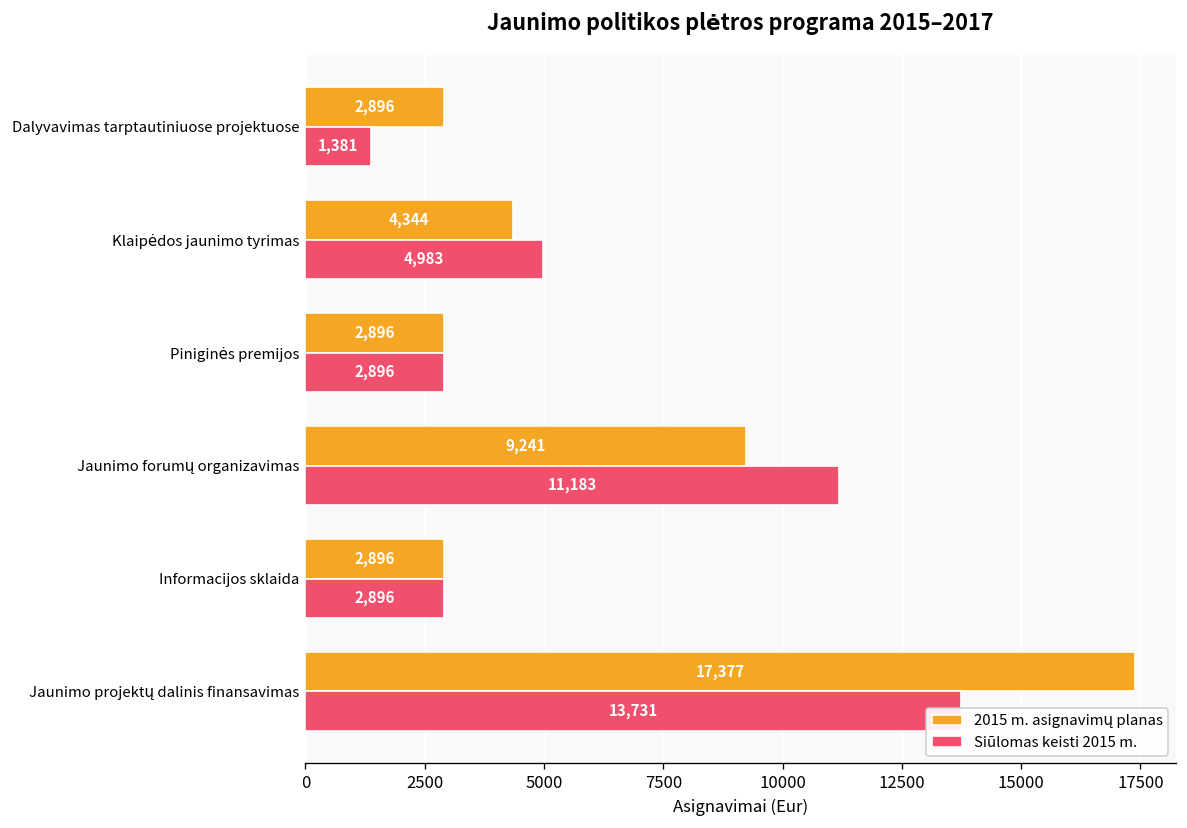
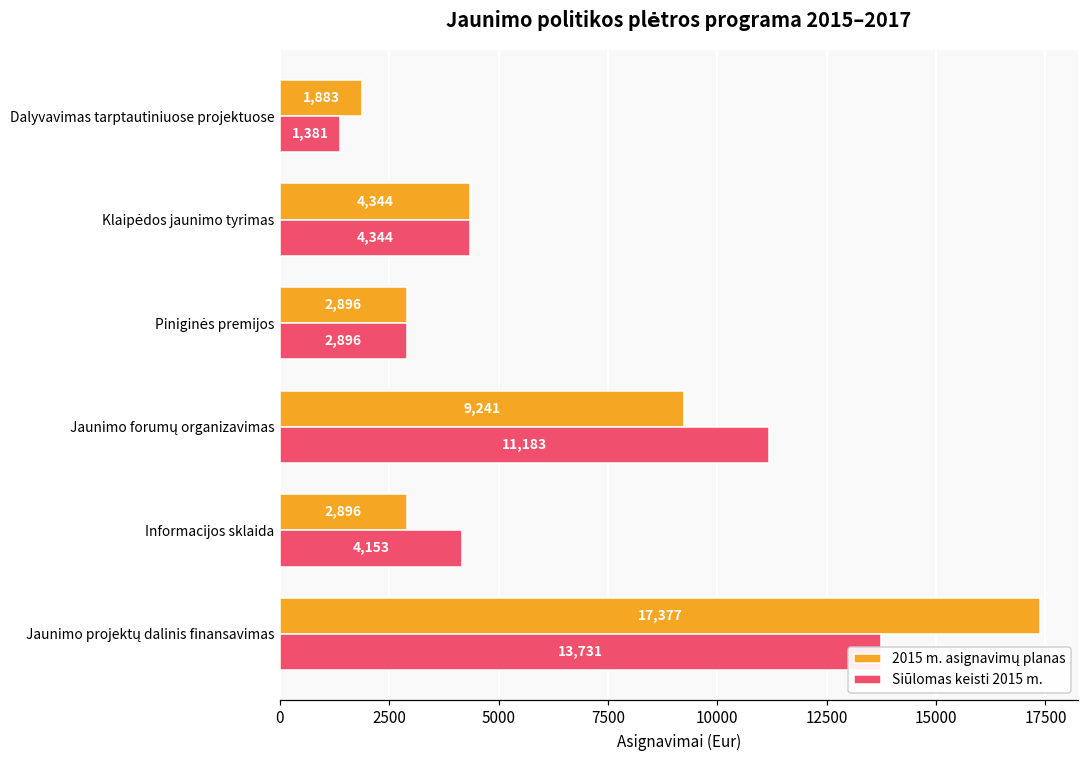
2015 m. asignavimų planas, Dalyvavimas tarptautiniuose projektuose: 2,896 -> 1,883
Siūlomas keisti 2015 m., Klaipėdos jaunimo tyrimas: 4,983 -> 4,344
Siūlomas keisti 2015 m., Informacijos sklaida: 2,896 -> 4,153
